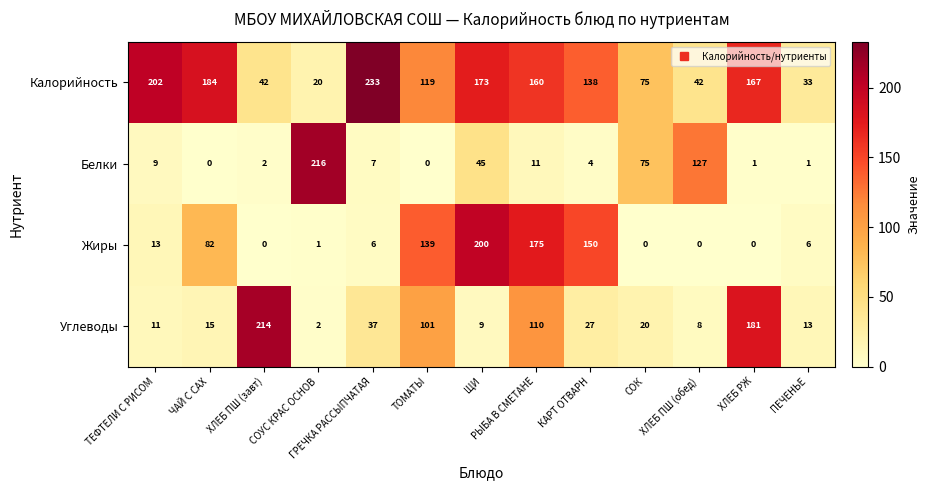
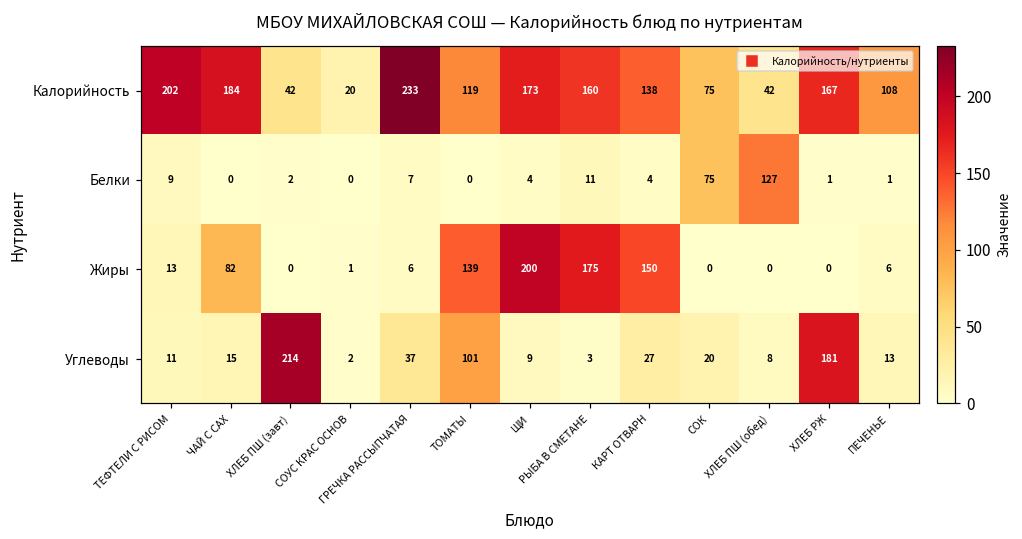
Калорийность, ПЕЧЕНЬЕ: 33 -> 108
Белки, СОУС КРАС ОСНОВ: 216 -> 0
Белки, ЩИ: 45 -> 4
Углеводы, РЫБА В СМЕТАНЕ: 110 -> 3
